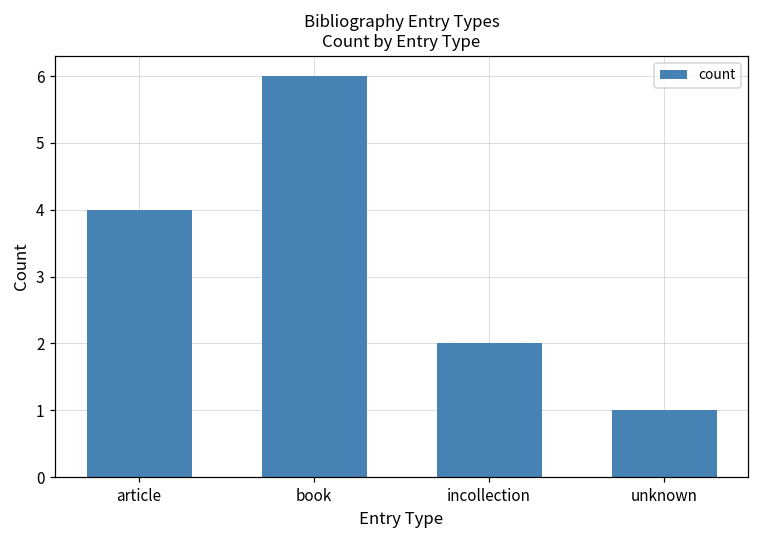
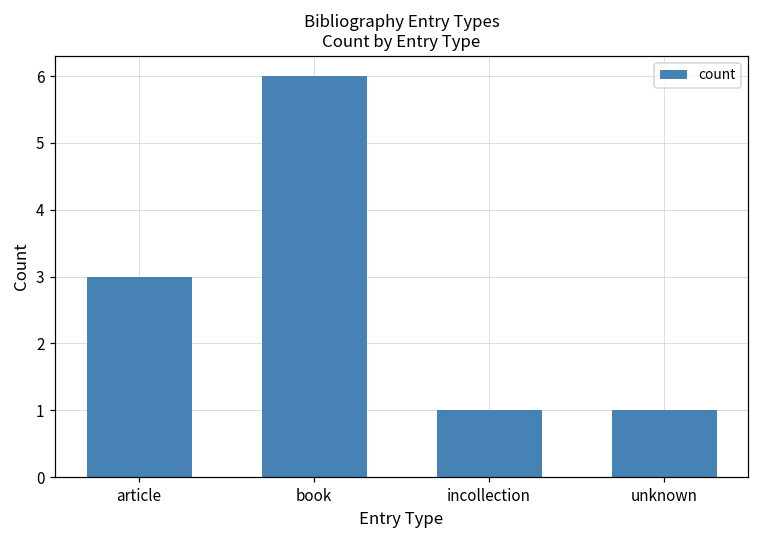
article: 4 -> 3
incollection: 2 -> 1
